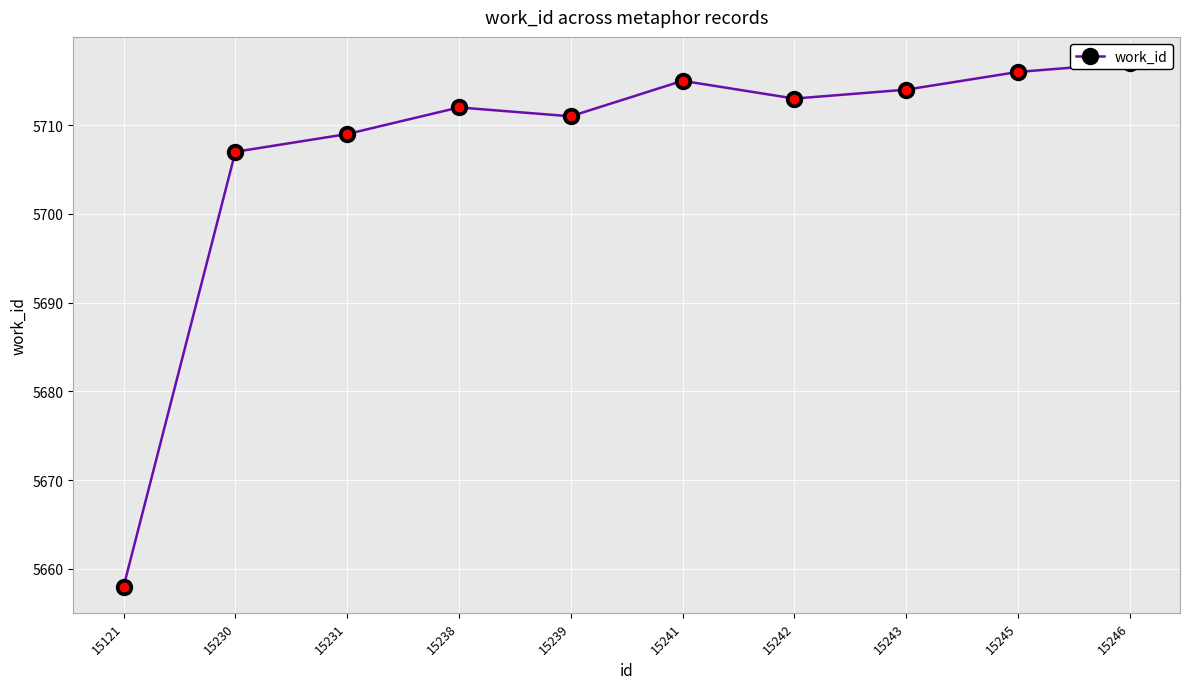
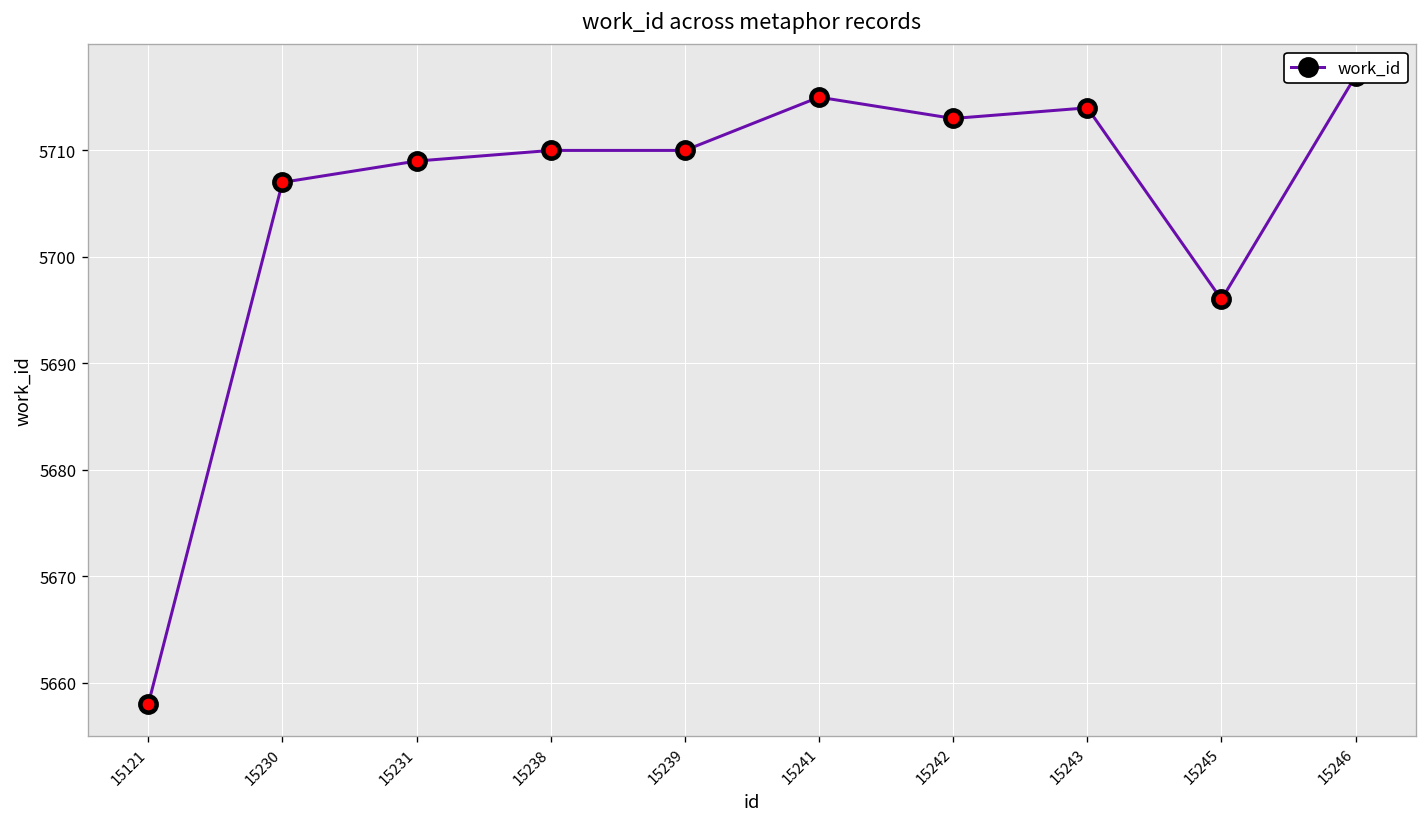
15238: 5712 -> 5710
15239: 5711 -> 5710
15245: 5716 -> 5696
